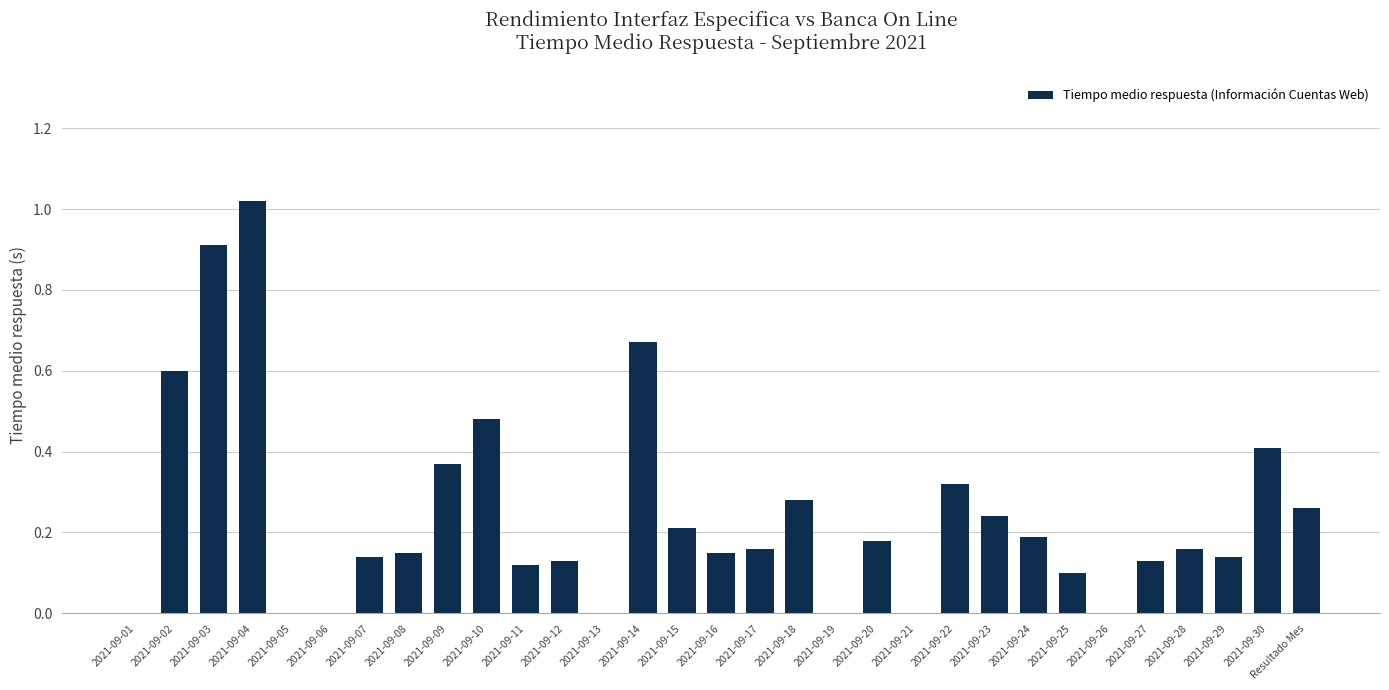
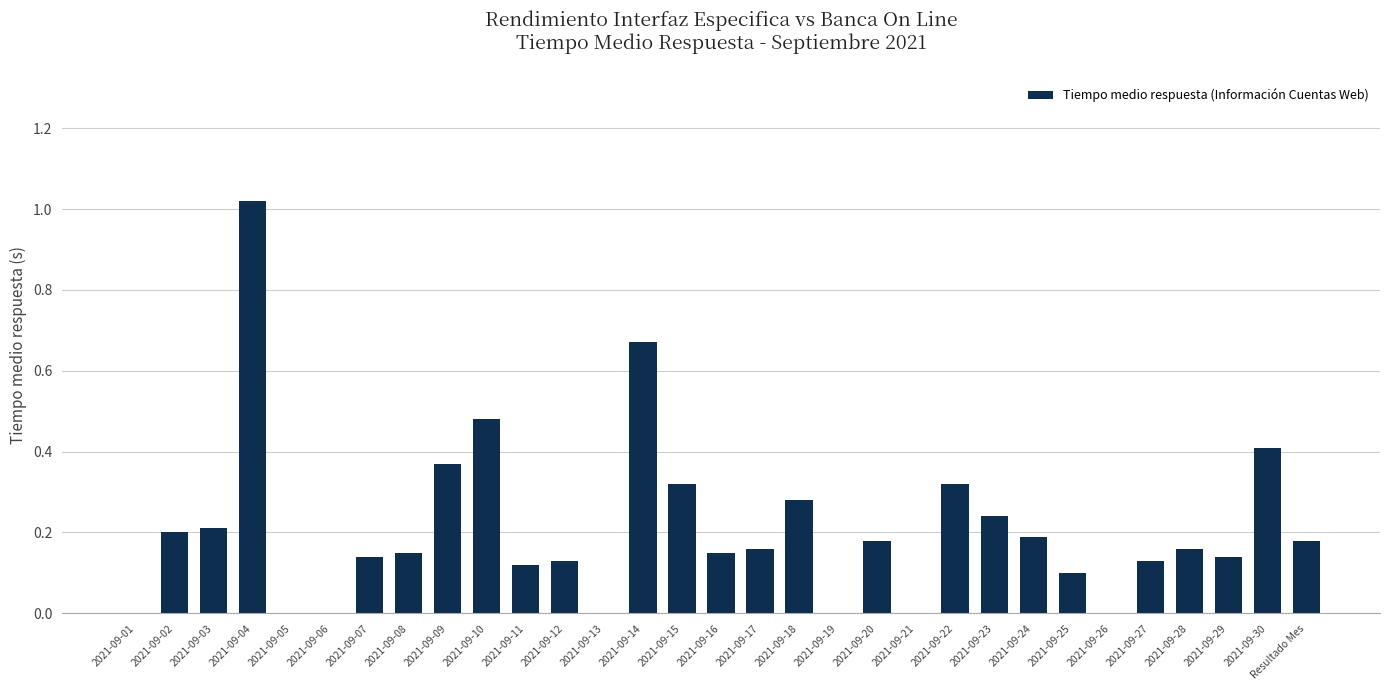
2021-09-02: 0.6 -> 0.2
2021-09-03: 0.91 -> 0.21
2021-09-15: 0.21 -> 0.32
Resultado Mes: 0.26 -> 0.18
